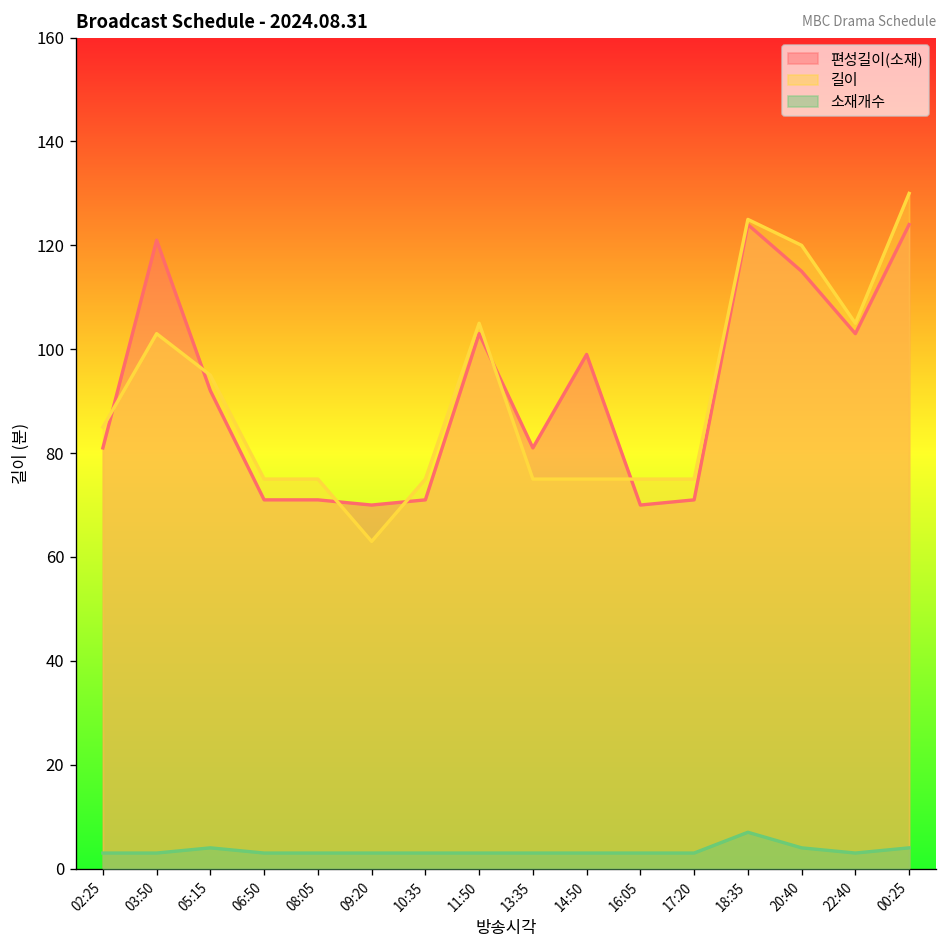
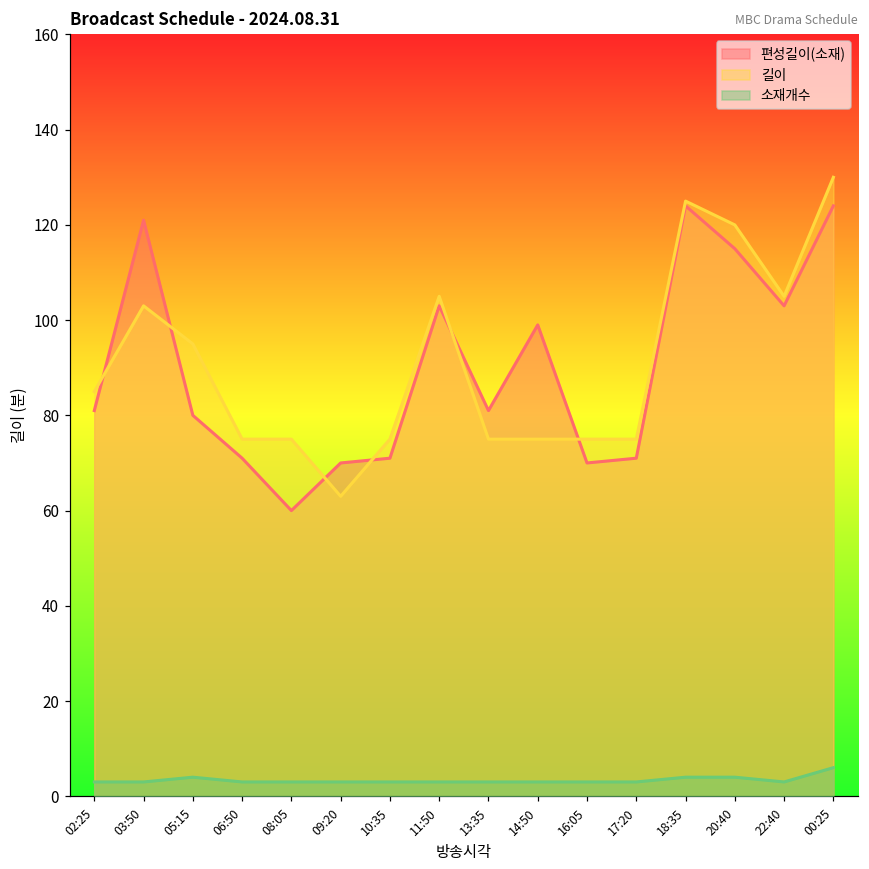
편성길이(소재), 05:15: 92 -> 80
편성길이(소재), 08:05: 71 -> 60
소재개수, 18:35: 7 -> 4
소재개수, 00:25: 4 -> 6
